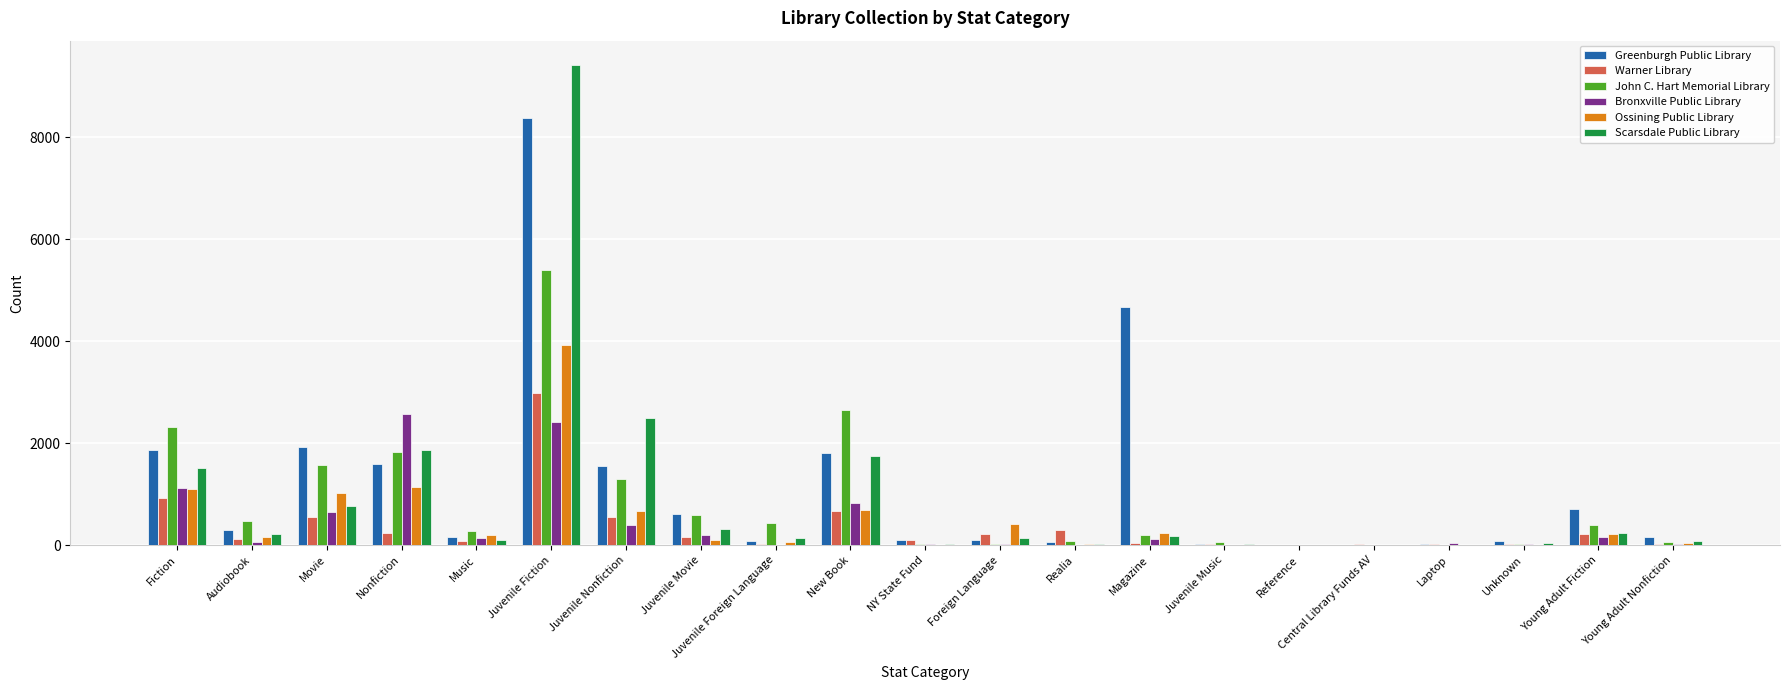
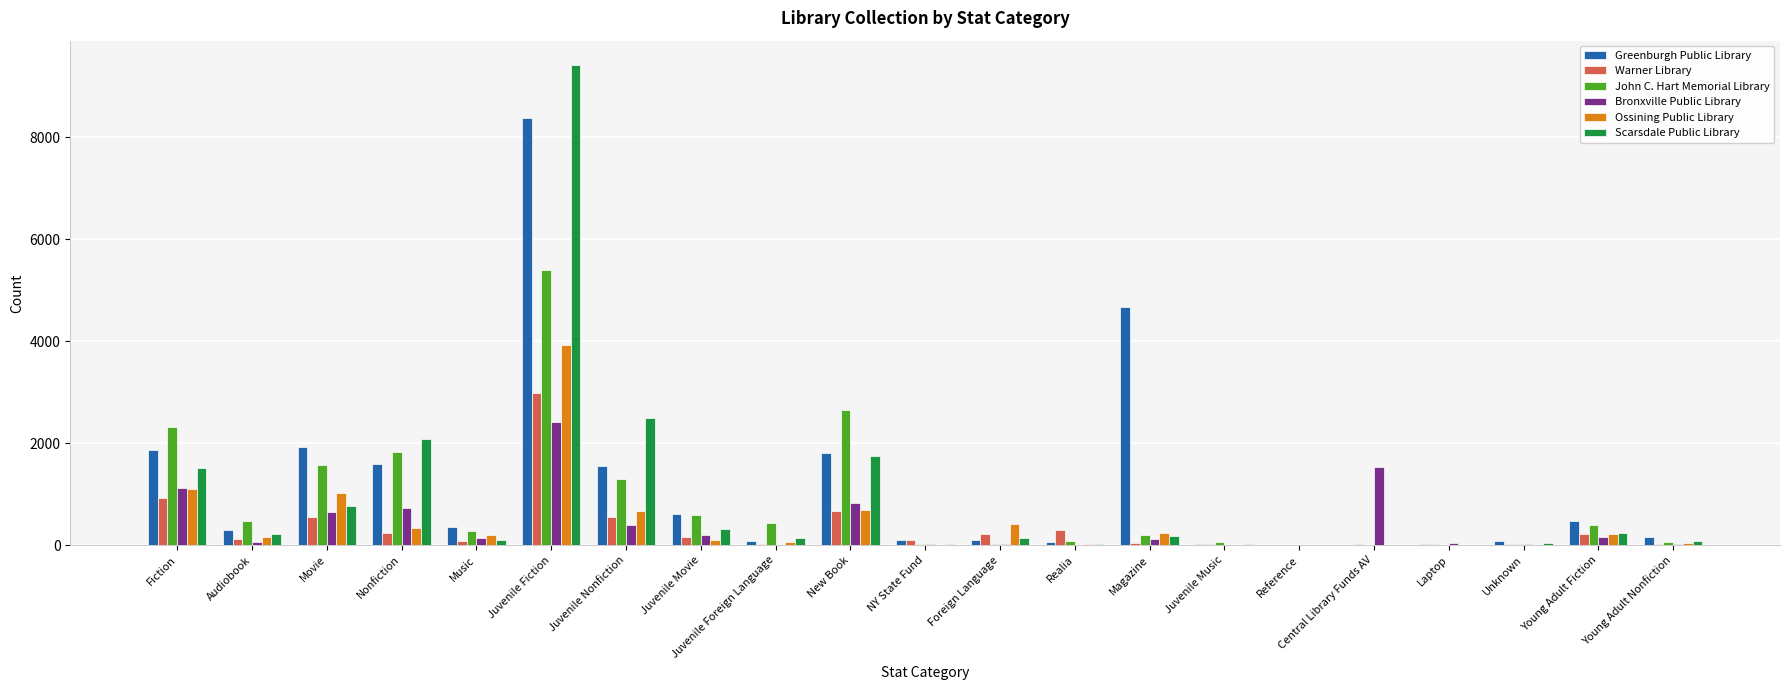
Bronxville Public Library, Nonfiction: 2600 -> 700
Ossining Public Library, Nonfiction: 1100 -> 300
Scarsdale Public Library, Nonfiction: 1900 -> 2100
Greenburgh Public Library, Music: 200 -> 400
Bronxville Public Library, Central Library Funds AV: 0 -> 1500
Greenburgh Public Library, Young Adult Fiction: 700 -> 500
